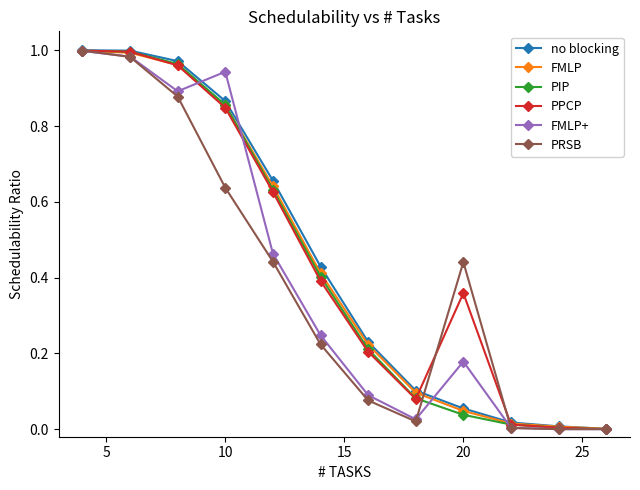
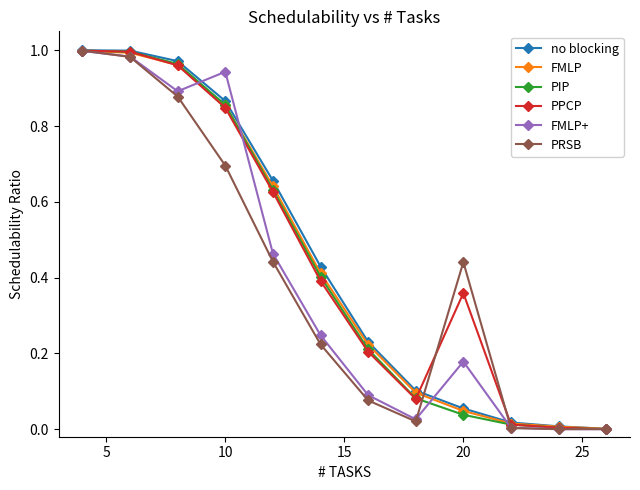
PRSB, 10: 0.64 -> 0.70
